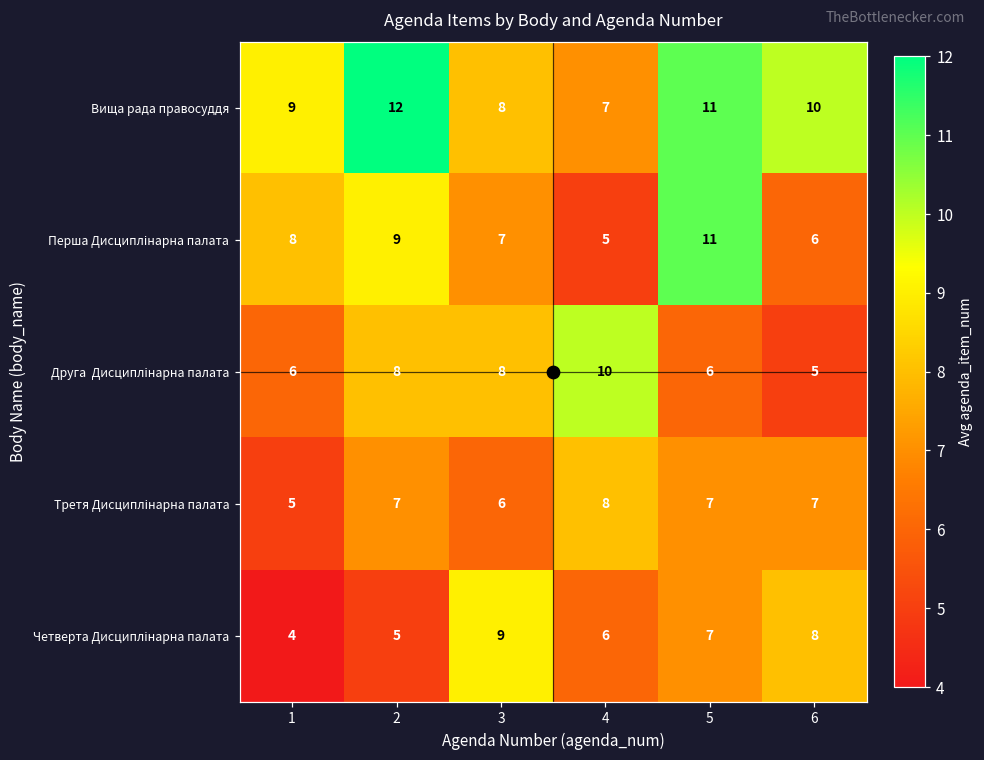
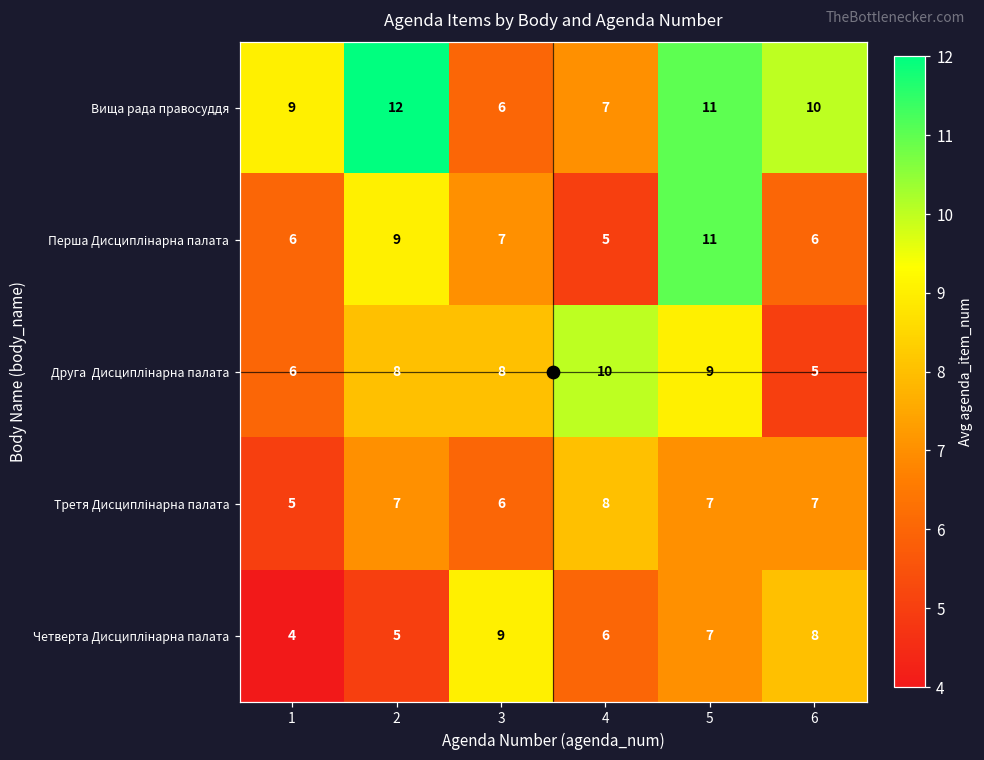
Вища рада правосуддя, 3: 8 -> 6
Перша Дисциплінарна палата, 1: 8 -> 6
Друга Дисциплінарна палата, 5: 6 -> 9
